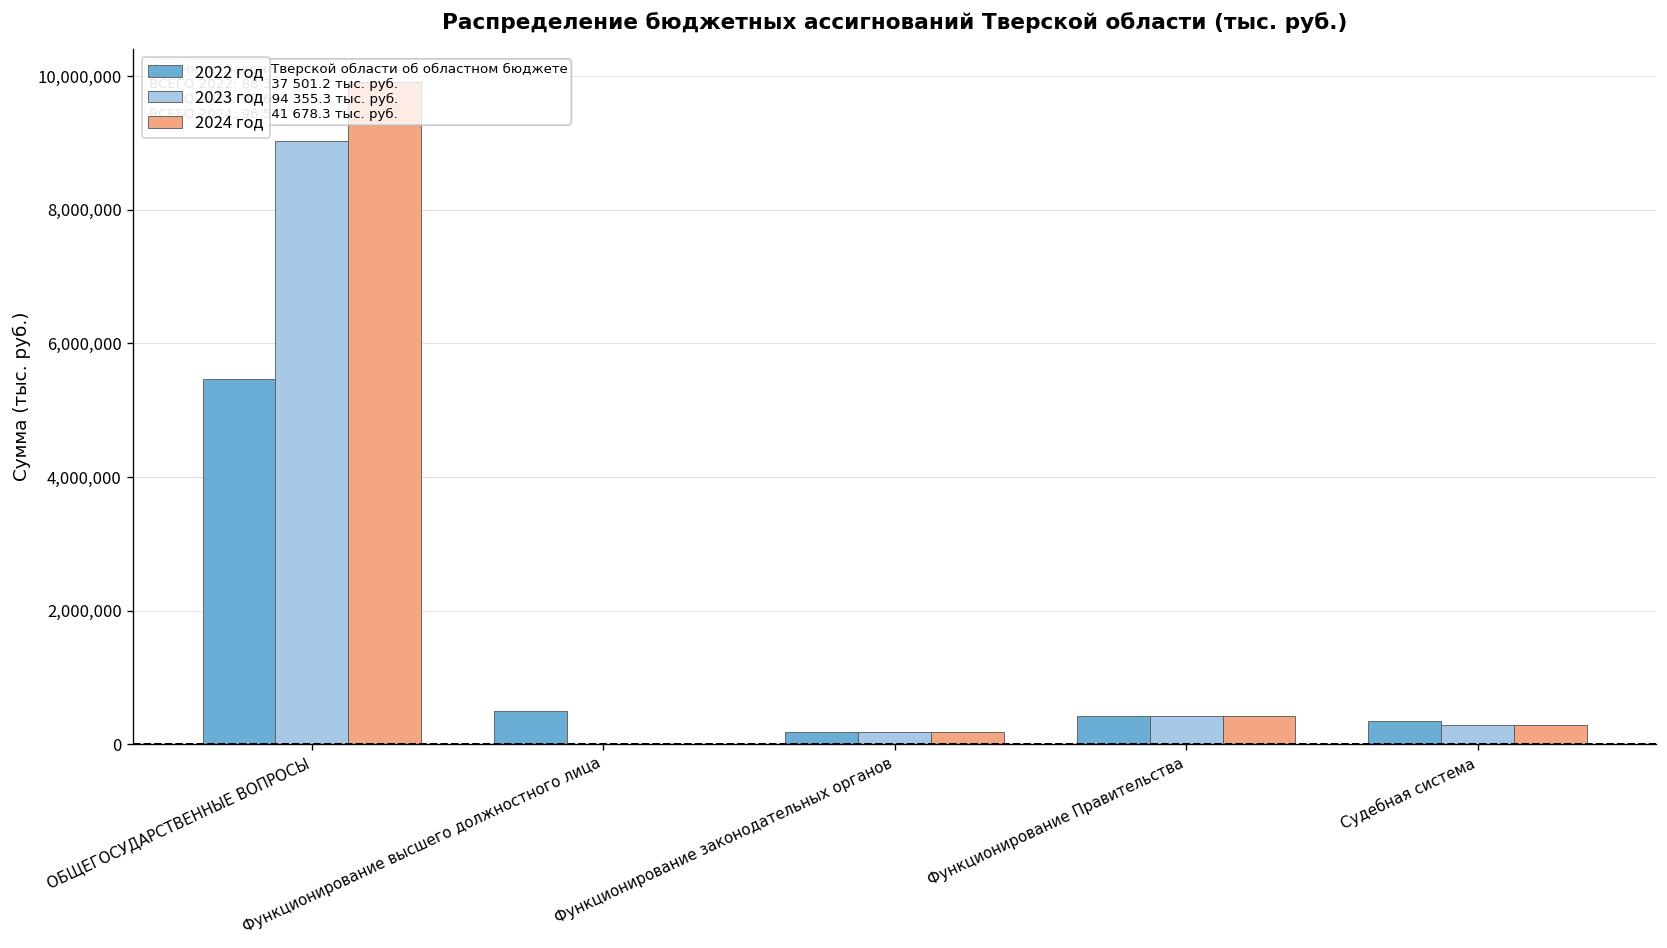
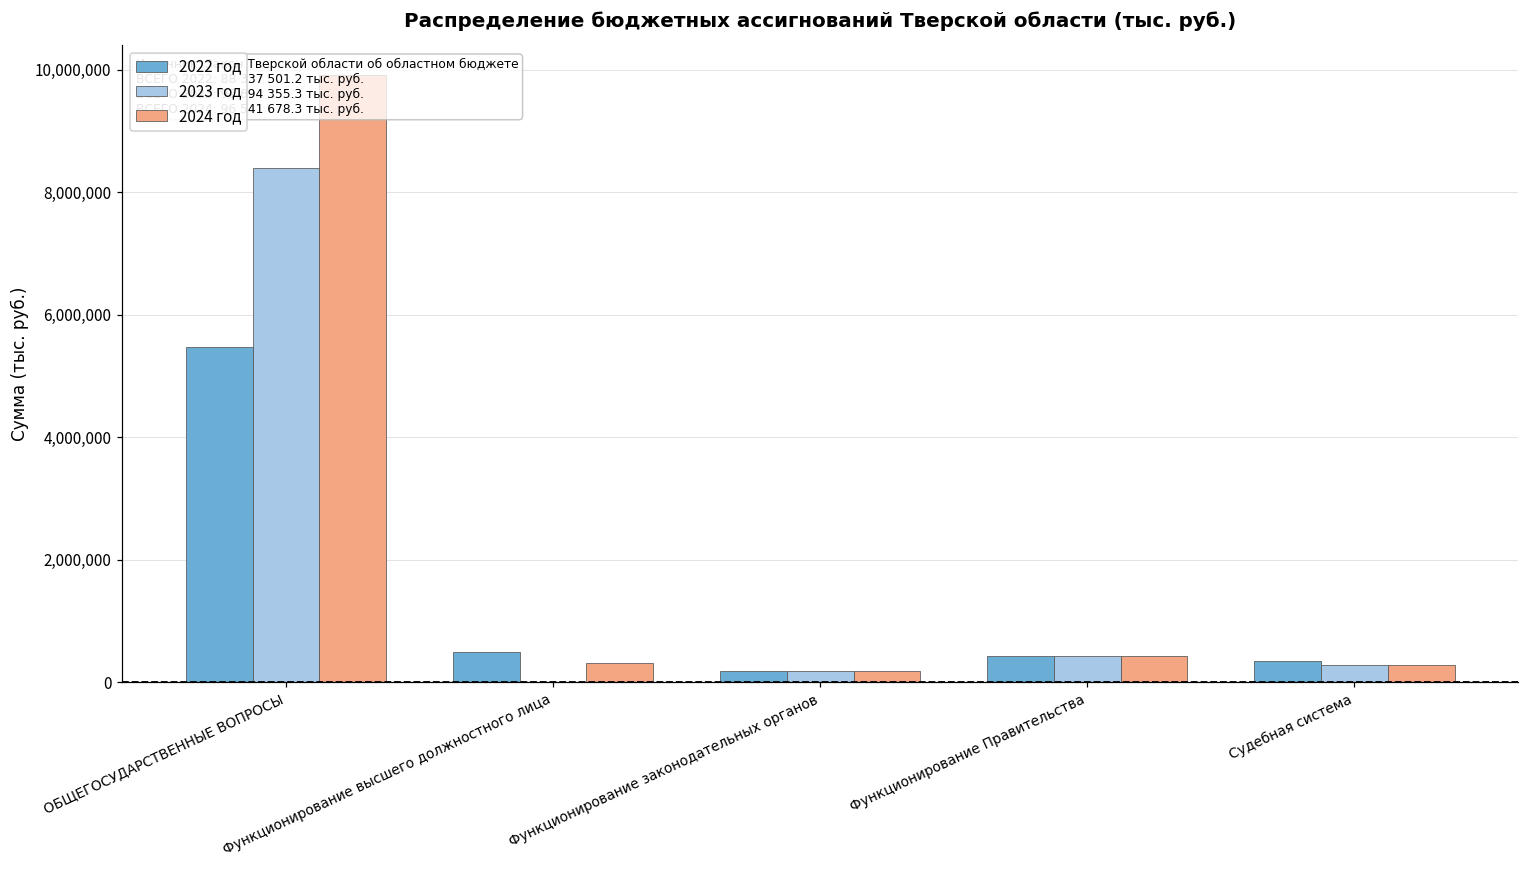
2023 год, ОБЩЕГОСУДАРСТВЕННЫЕ ВОПРОСЫ: 9,000,000 -> 8,400,000
2024 год, Функционирование высшего должностного лица: 0 -> 300,000
